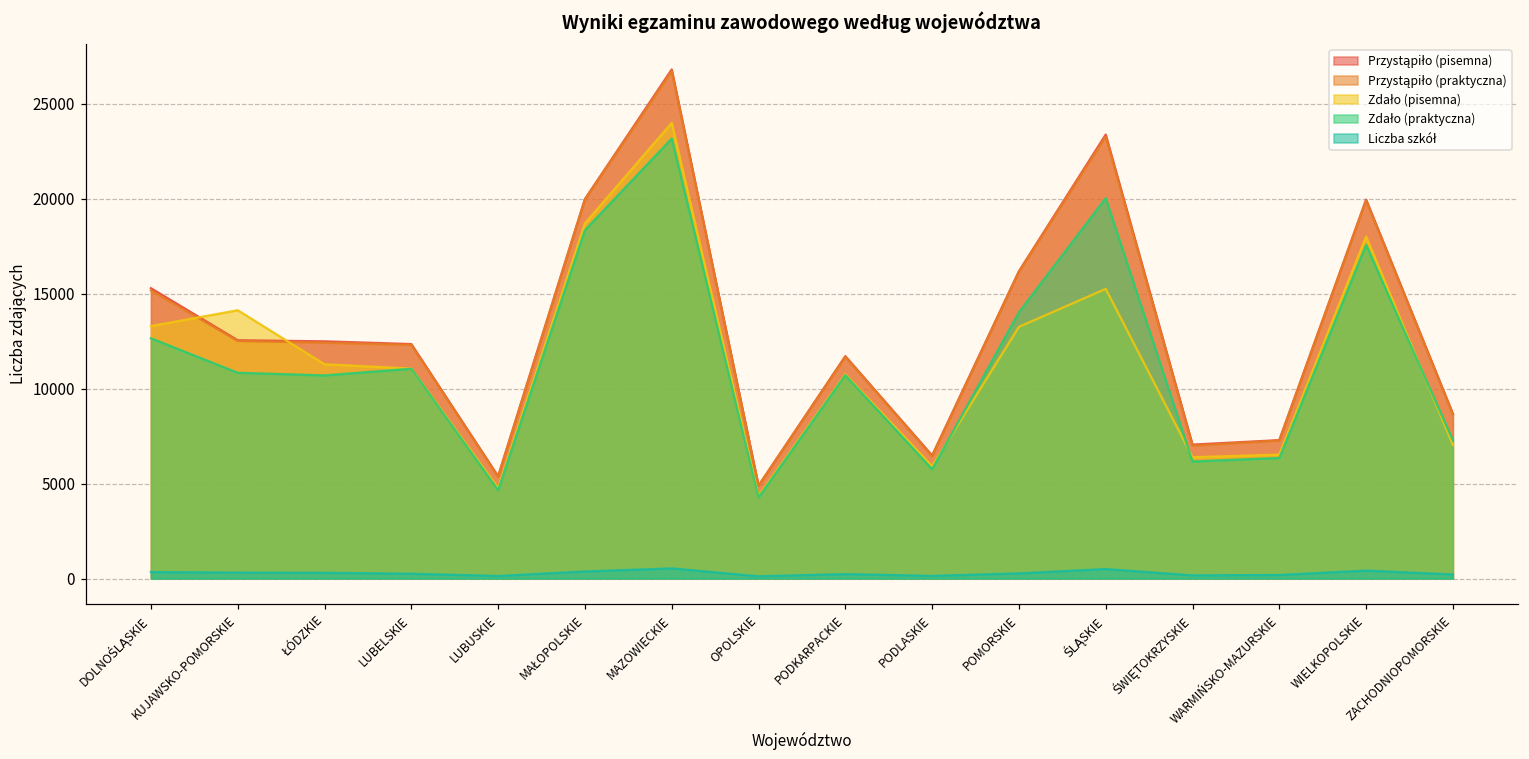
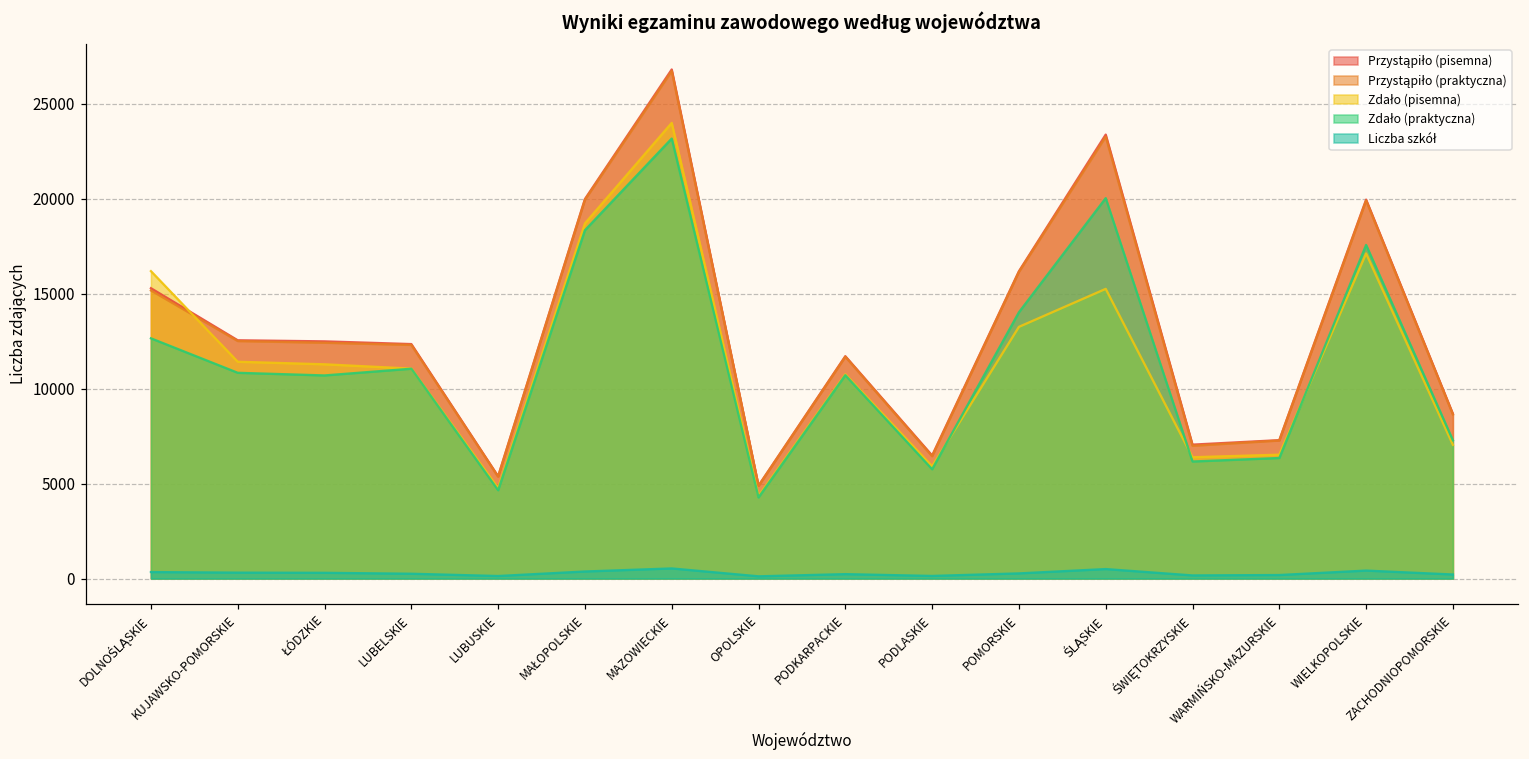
Zdało (pisemna), DOLNOŚLĄSKIE: 13300 -> 16200
Zdało (pisemna), KUJAWSKO-POMORSKIE: 14100 -> 11400
Zdało (pisemna), WIELKOPOLSKIE: 18000 -> 17100
